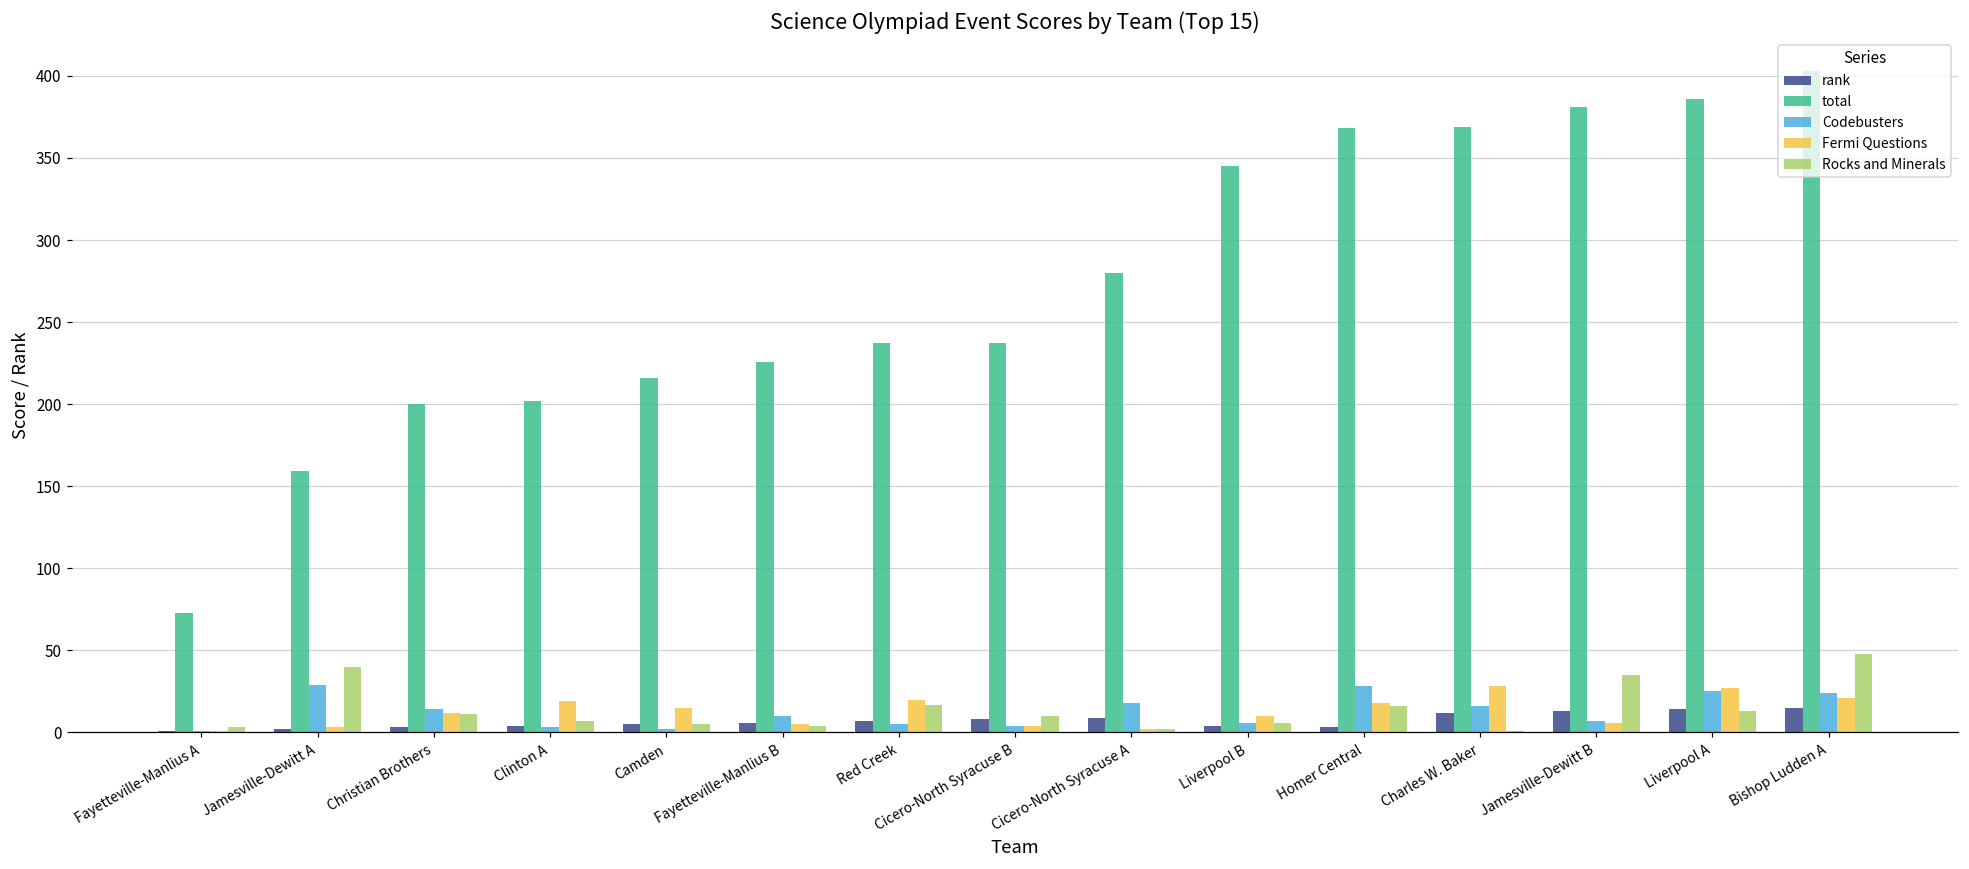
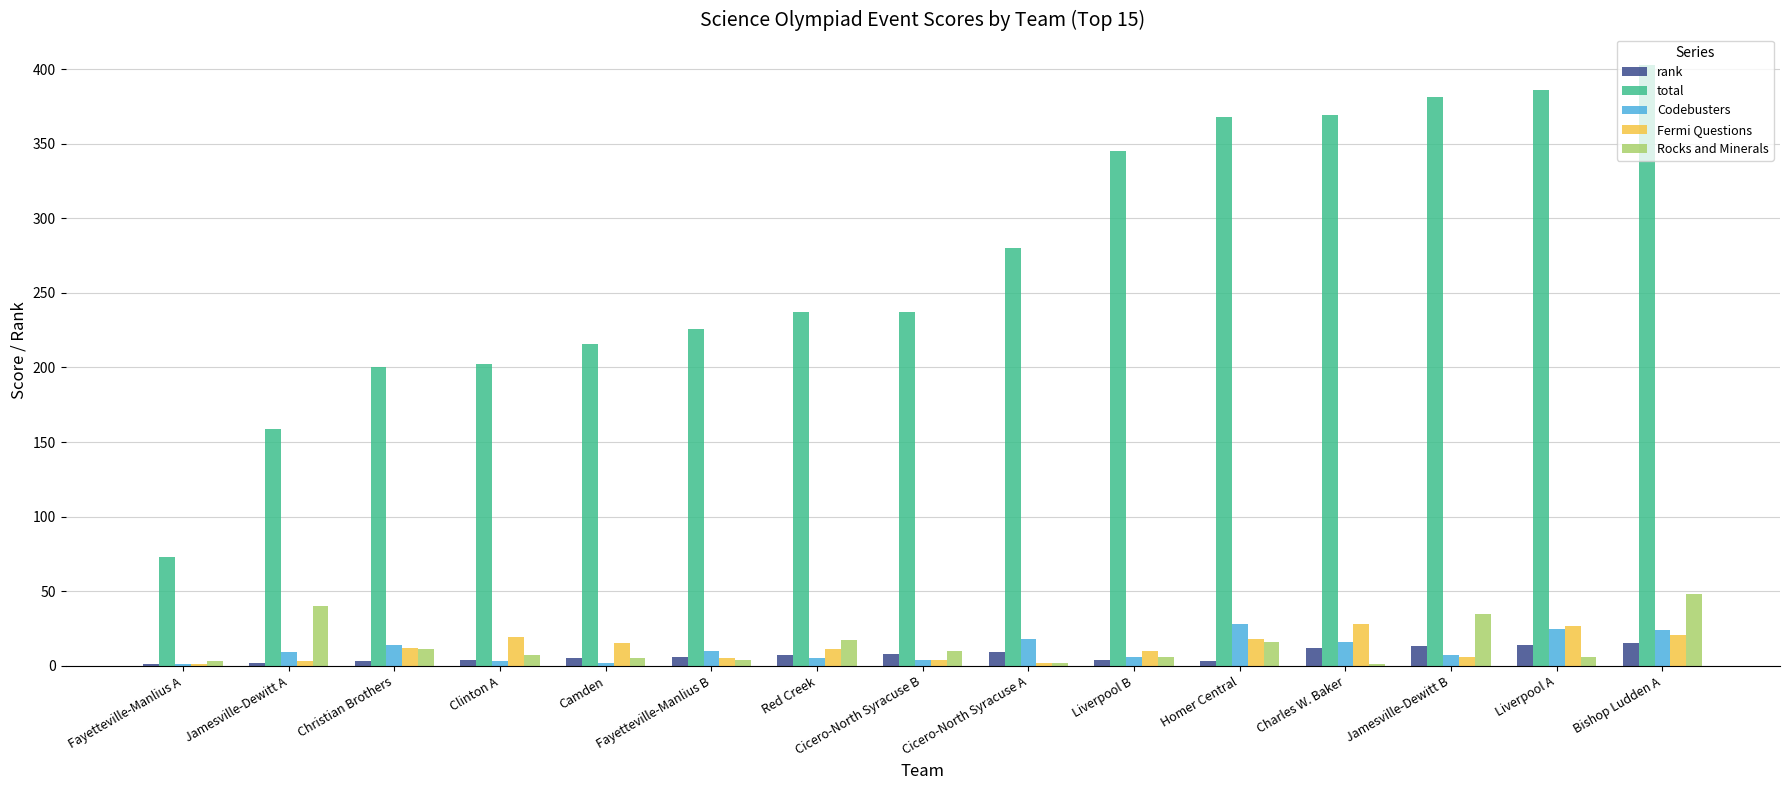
Codebusters, Jamesville-Dewitt A: 29 -> 9
Fermi Questions, Red Creek: 20 -> 11
Rocks and Minerals, Liverpool A: 13 -> 6
